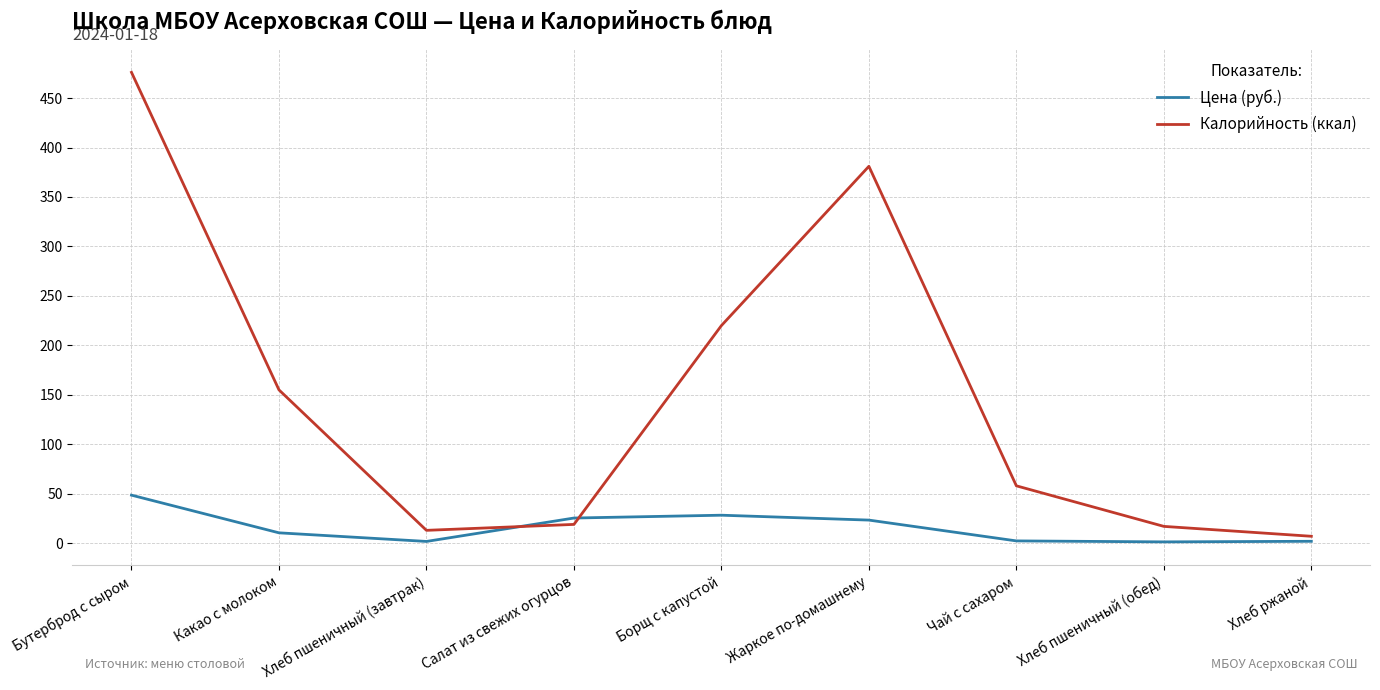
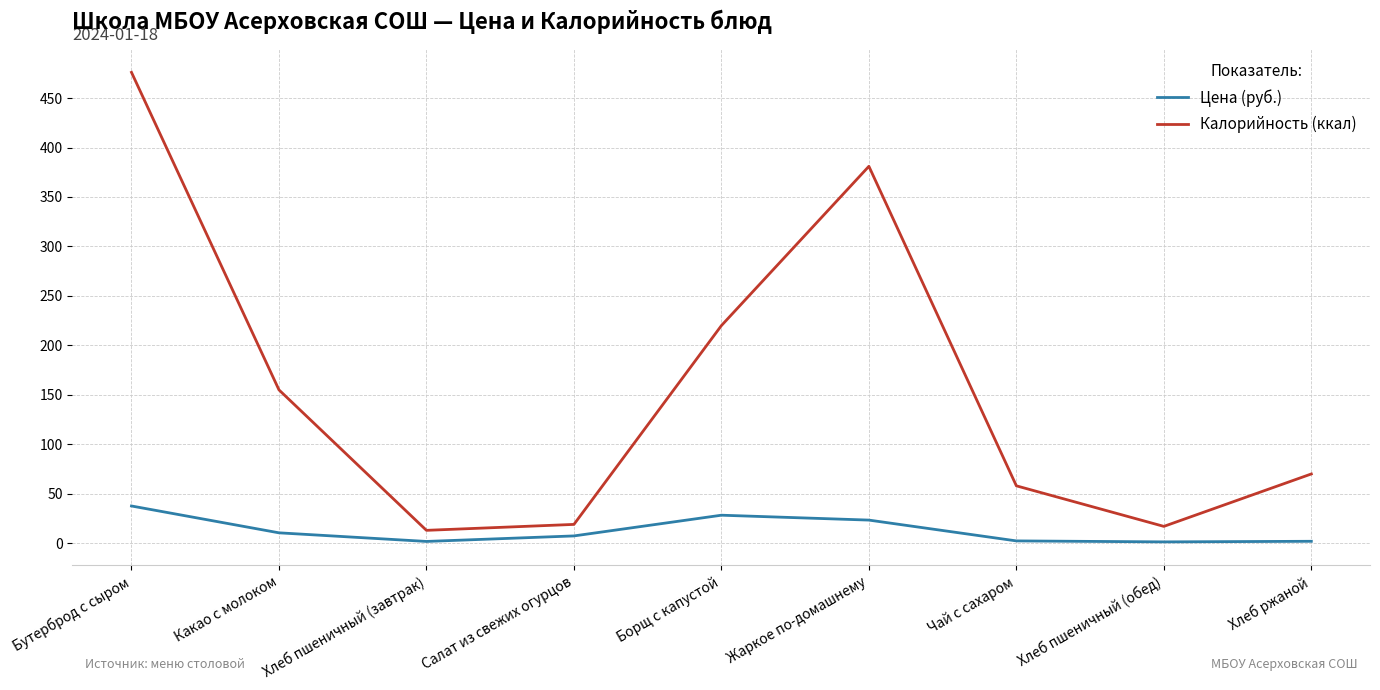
Цена (руб.), Бутерброд с сыром: 50 -> 40
Цена (руб.), Салат из свежих огурцов: 30 -> 10
Калорийность (ккал), Хлеб ржаной: 10 -> 70
